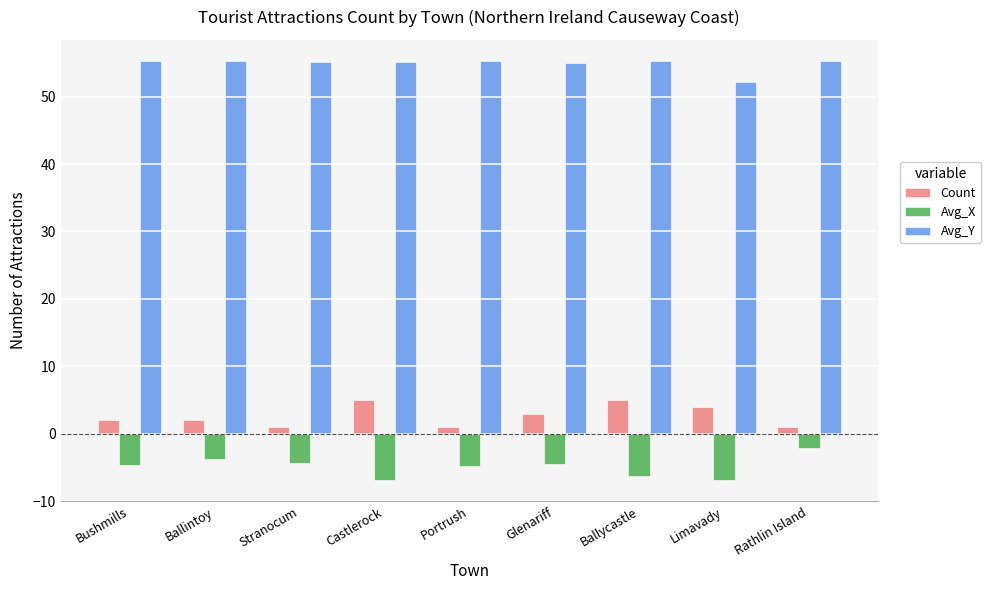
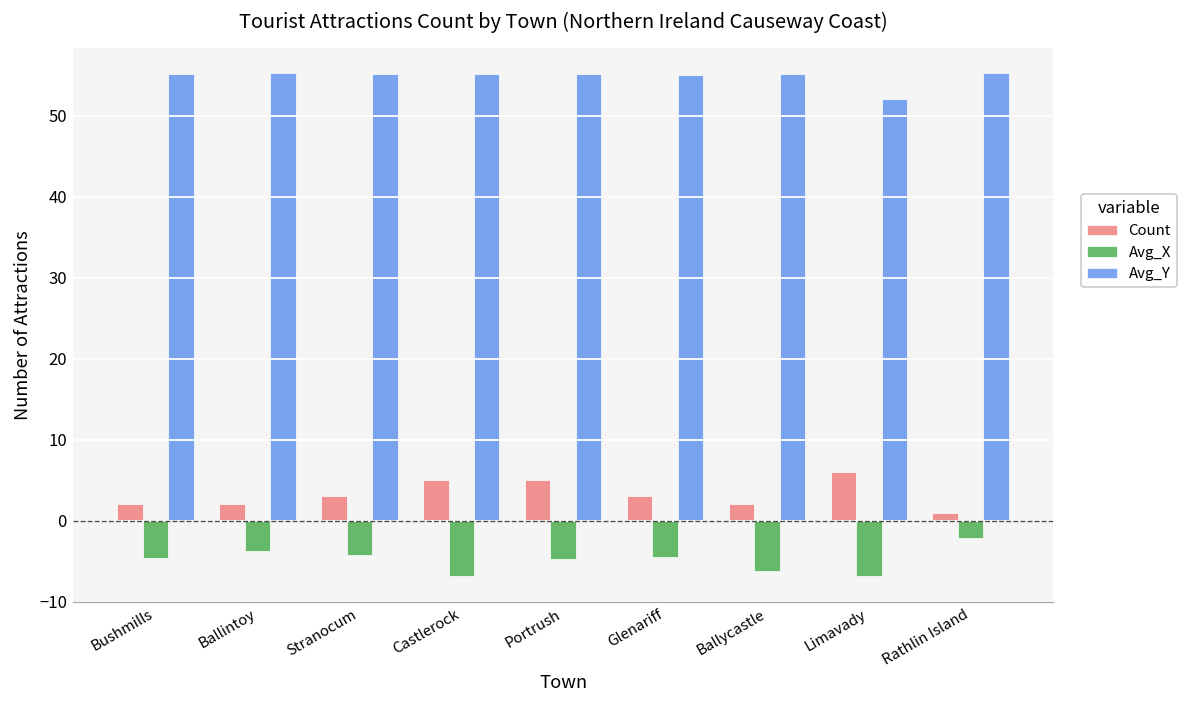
Count, Stranocum: 1 -> 3
Count, Portrush: 1 -> 5
Count, Ballycastle: 5 -> 2
Count, Limavady: 4 -> 6
